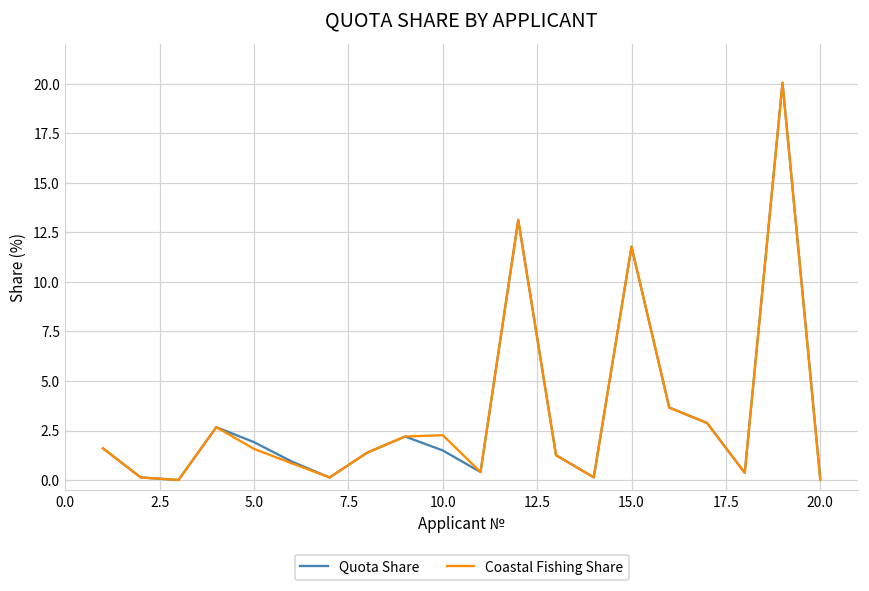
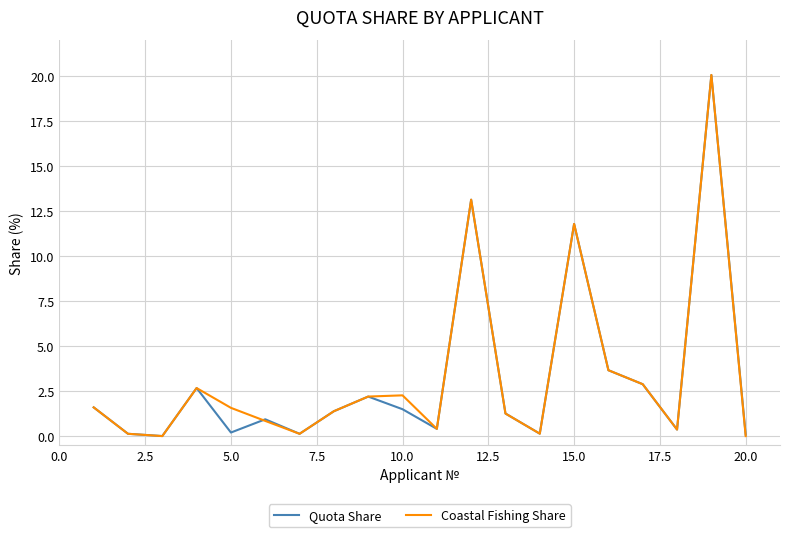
Quota Share, 5.0: 1.9 -> 0.2
